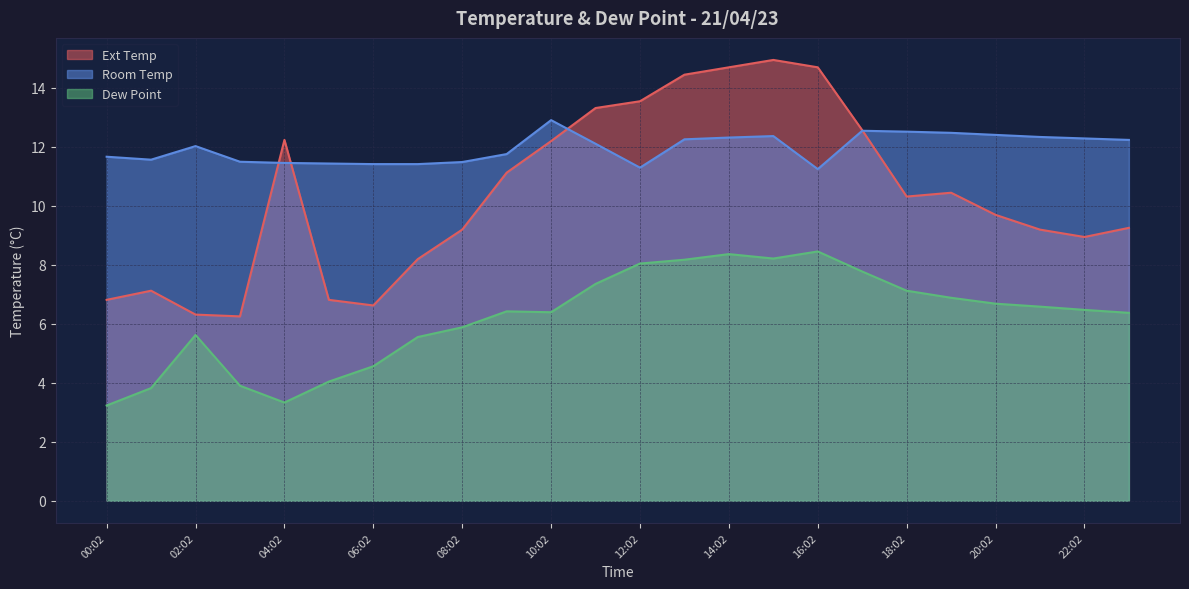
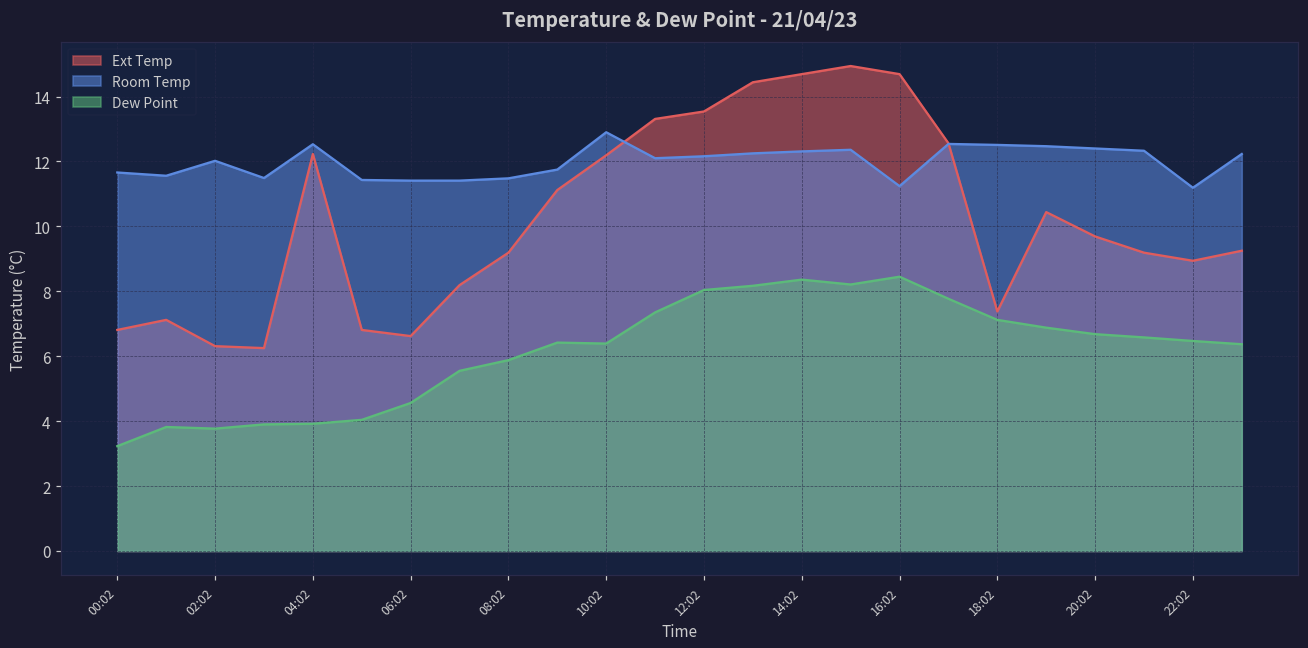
Dew Point, 02:02: 5.6 -> 3.8
Room Temp, 04:02: 11.5 -> 12.5
Dew Point, 04:02: 3.3 -> 3.9
Room Temp, 12:02: 11.3 -> 12.2
Ext Temp, 18:02: 10.3 -> 7.4
Room Temp, 22:02: 12.3 -> 11.2
